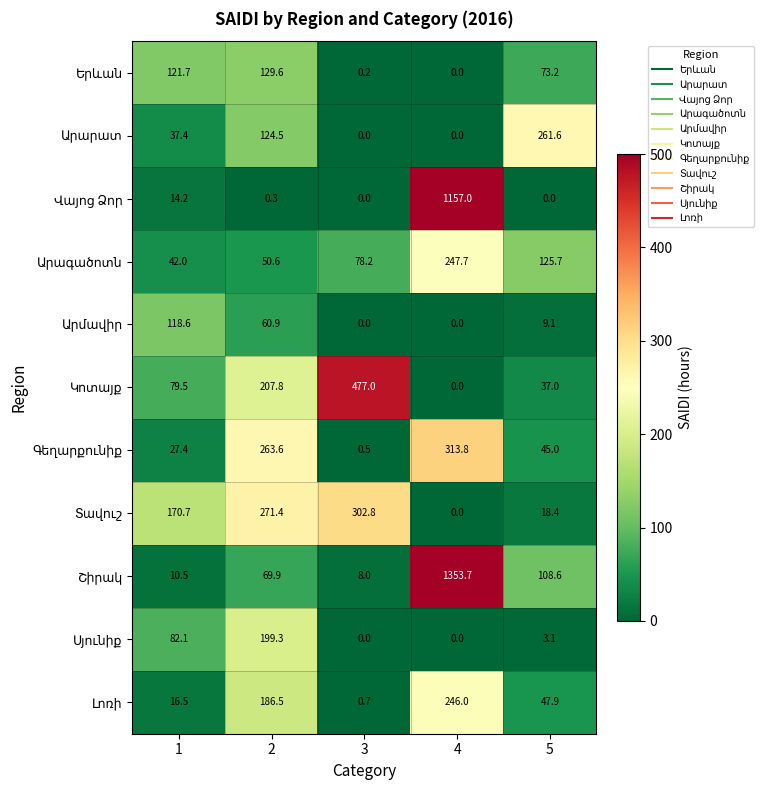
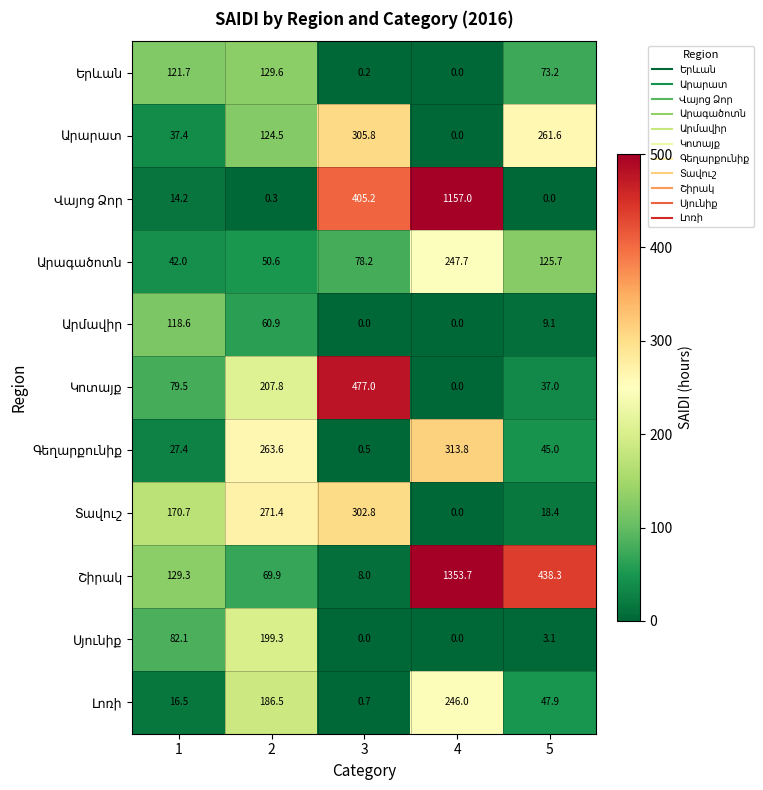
Արարատ, 3: 0.0 -> 305.8
Վայոց Ձոր, 3: 0.0 -> 405.2
Շիրակ, 1: 10.5 -> 129.3
Շիրակ, 5: 108.6 -> 438.3
